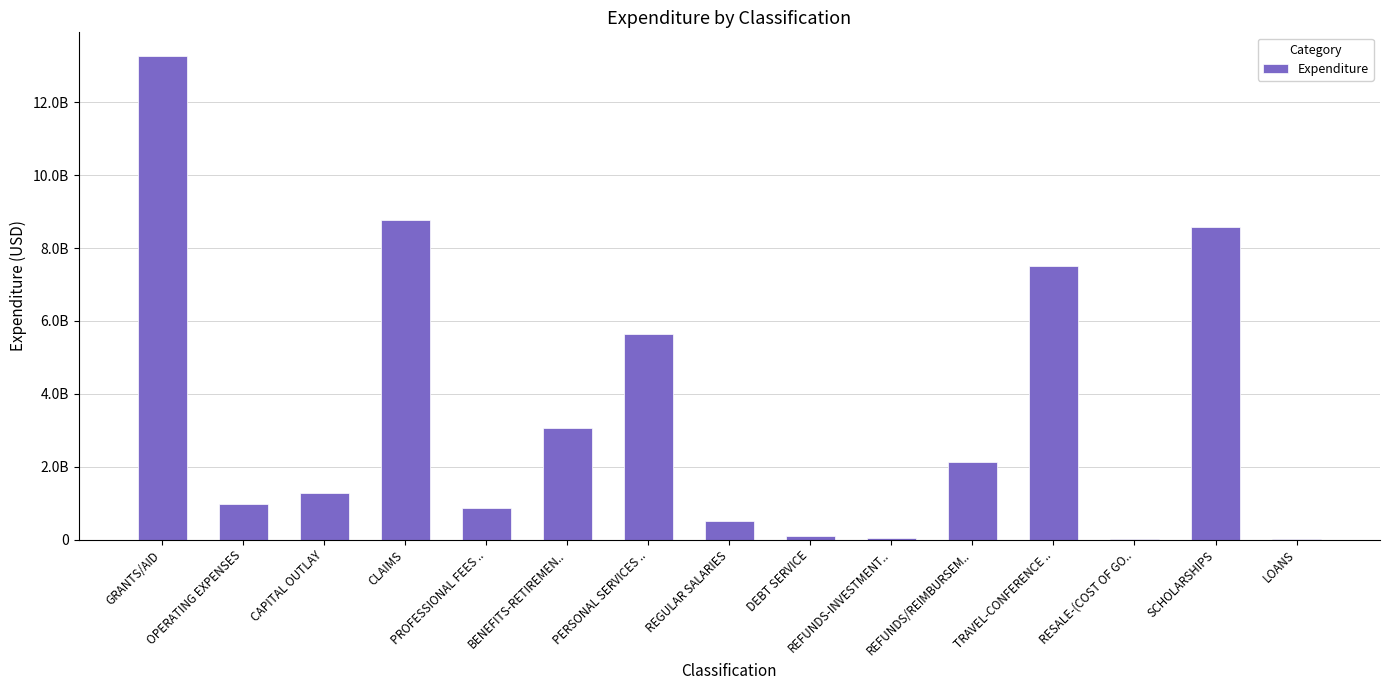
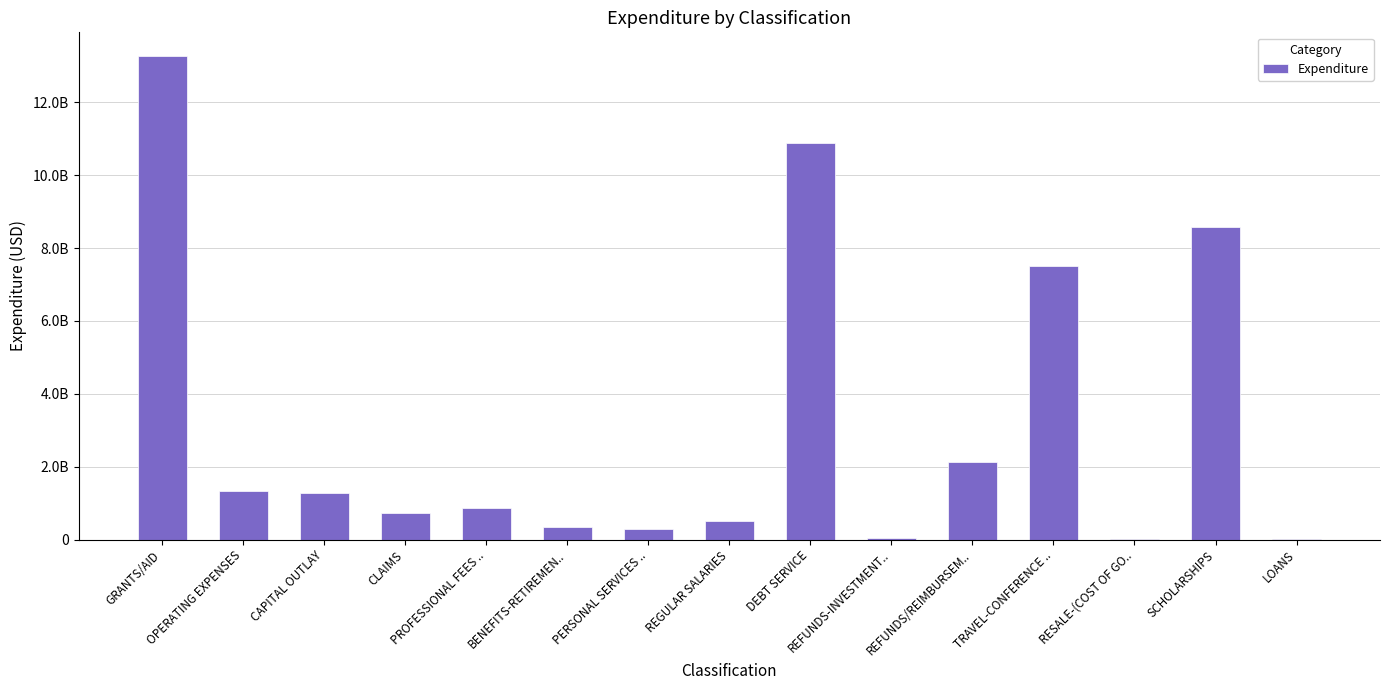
OPERATING EXPENSES: 1000000000 -> 1300000000
CLAIMS: 8800000000 -> 700000000
BENEFITS-RETIREMEN..: 3100000000 -> 300000000
PERSONAL SERVICES ..: 5700000000 -> 300000000
DEBT SERVICE: 100000000 -> 10900000000
